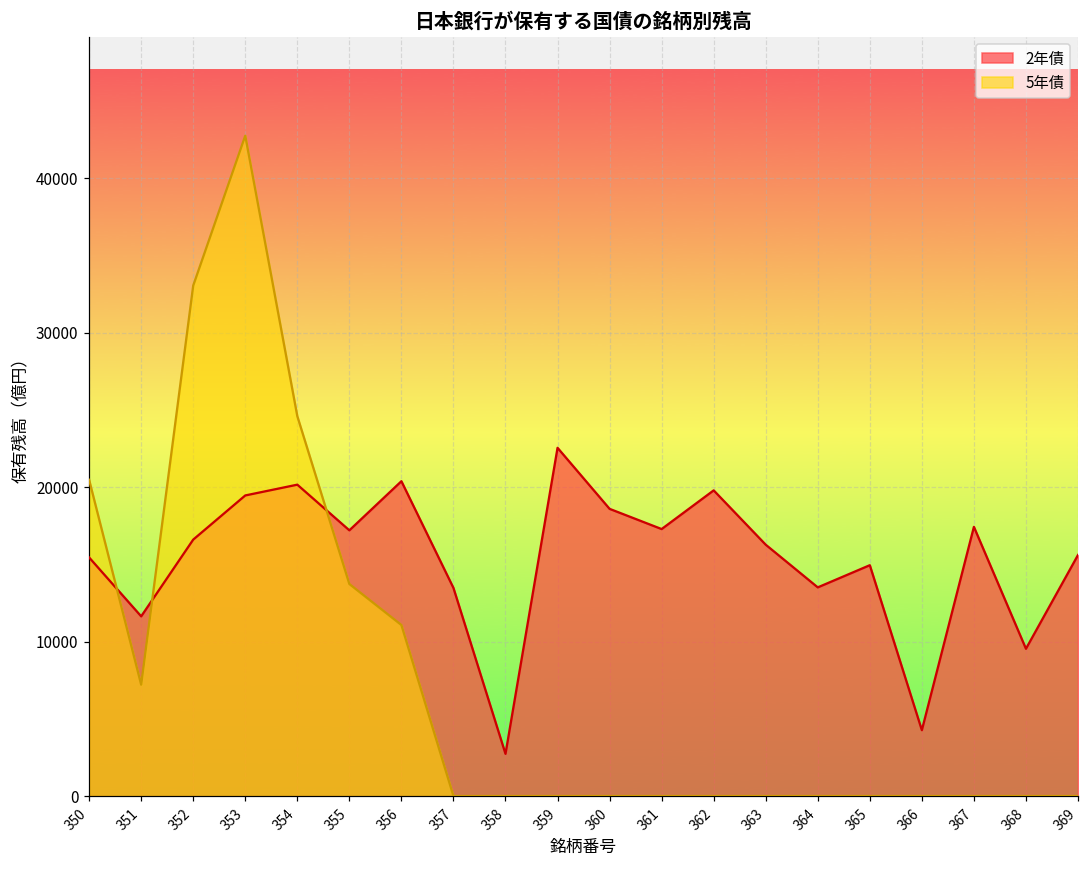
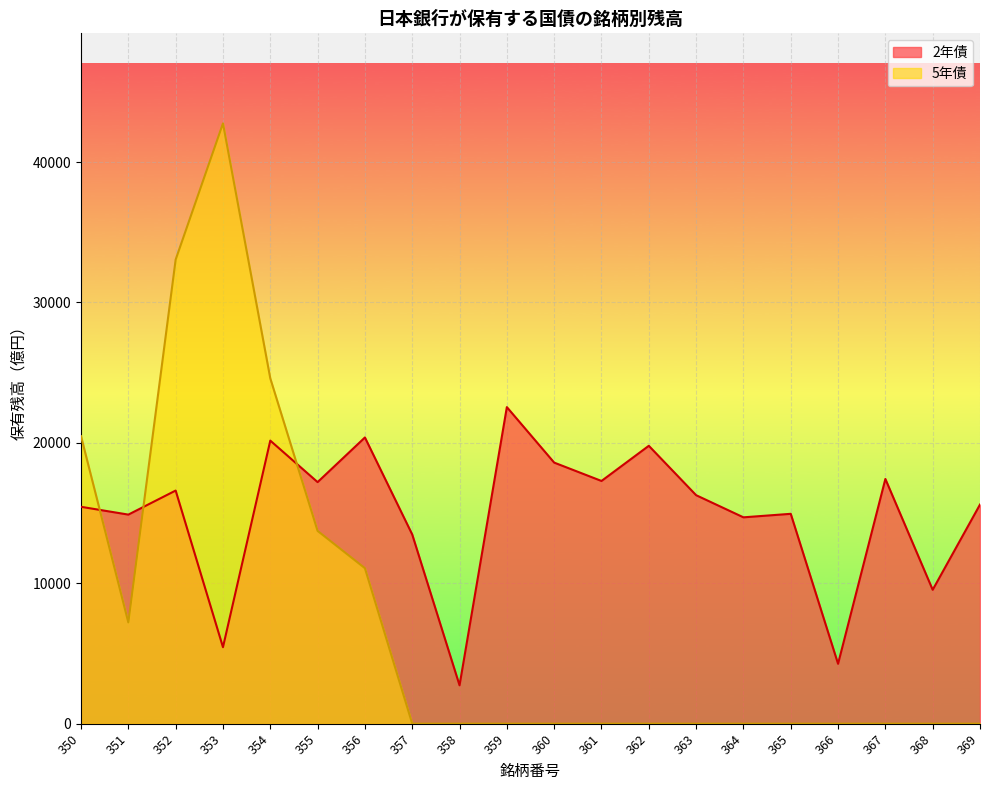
2年債, 351: 11600 -> 14900
2年債, 353: 19500 -> 5400
2年債, 364: 13500 -> 14700
